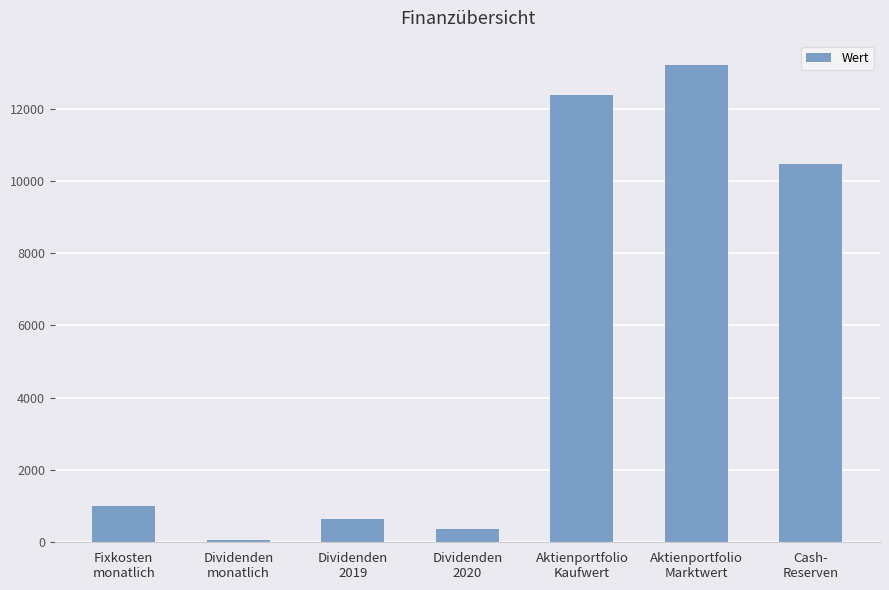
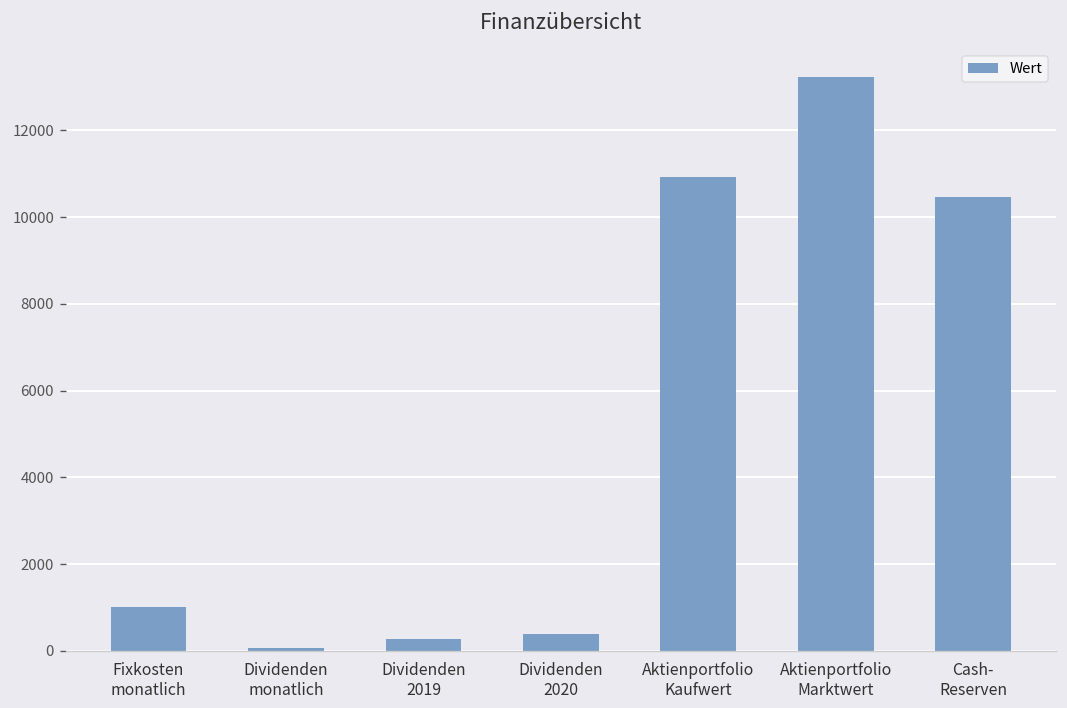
Dividenden 2019: 600 -> 300
Aktienportfolio Kaufwert: 12400 -> 10900
